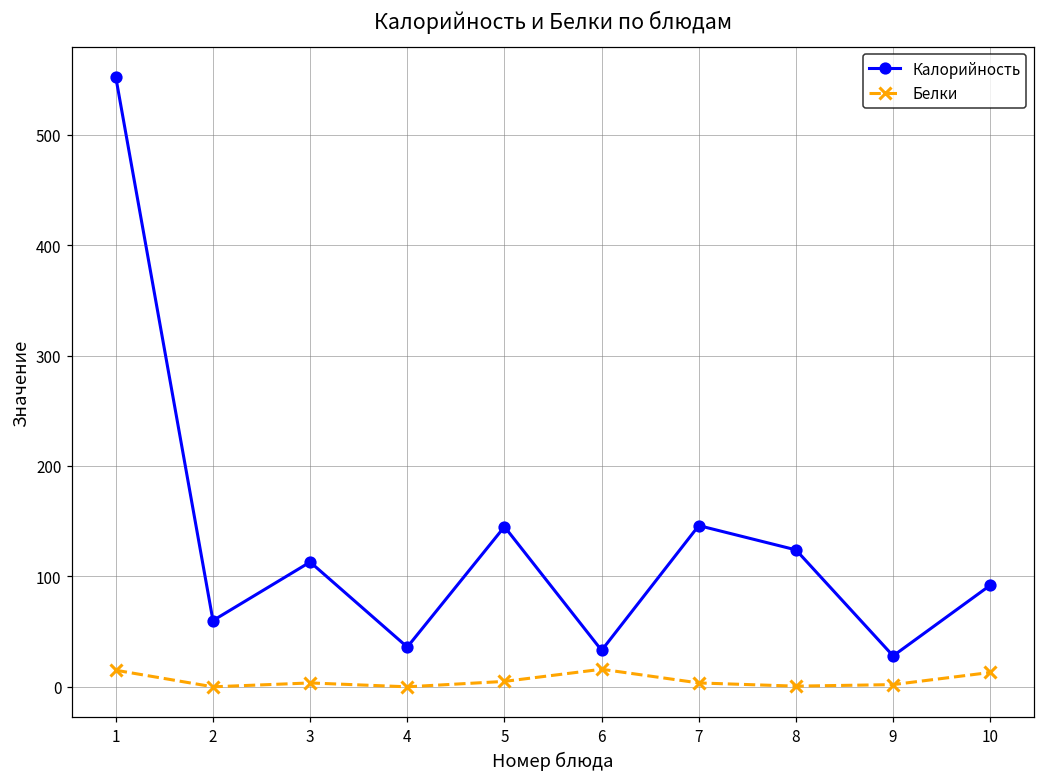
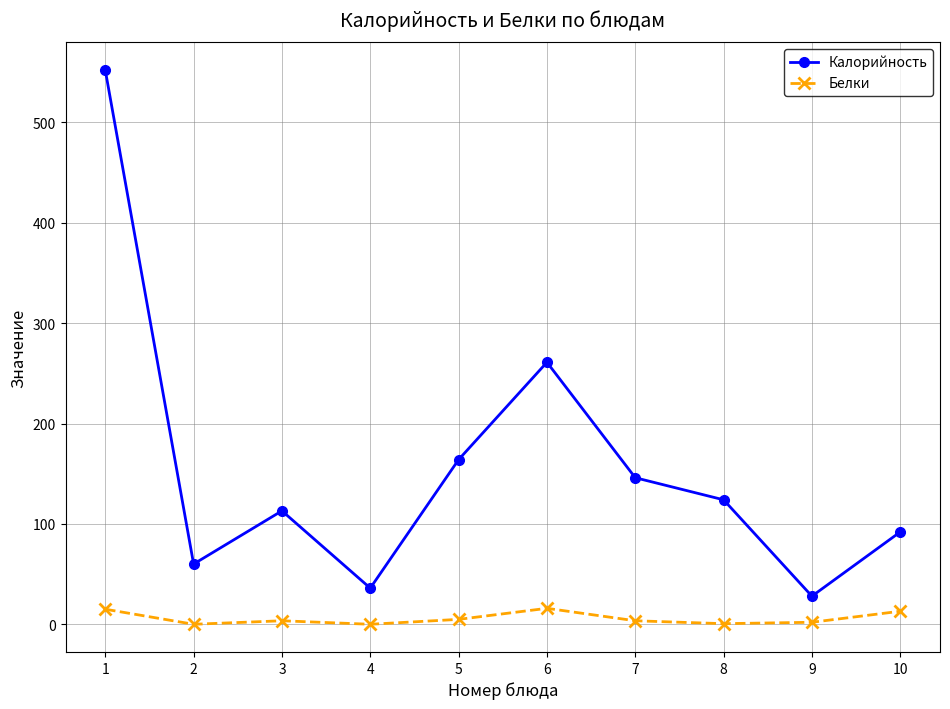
Калорийность, 5: 145 -> 164
Калорийность, 6: 33 -> 261
